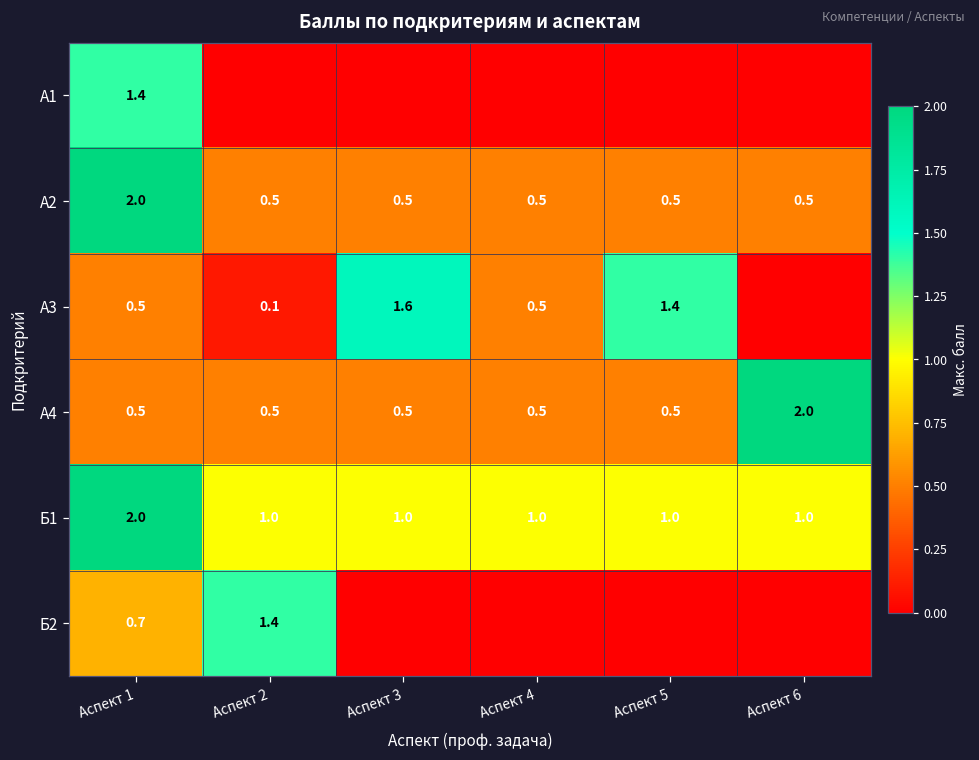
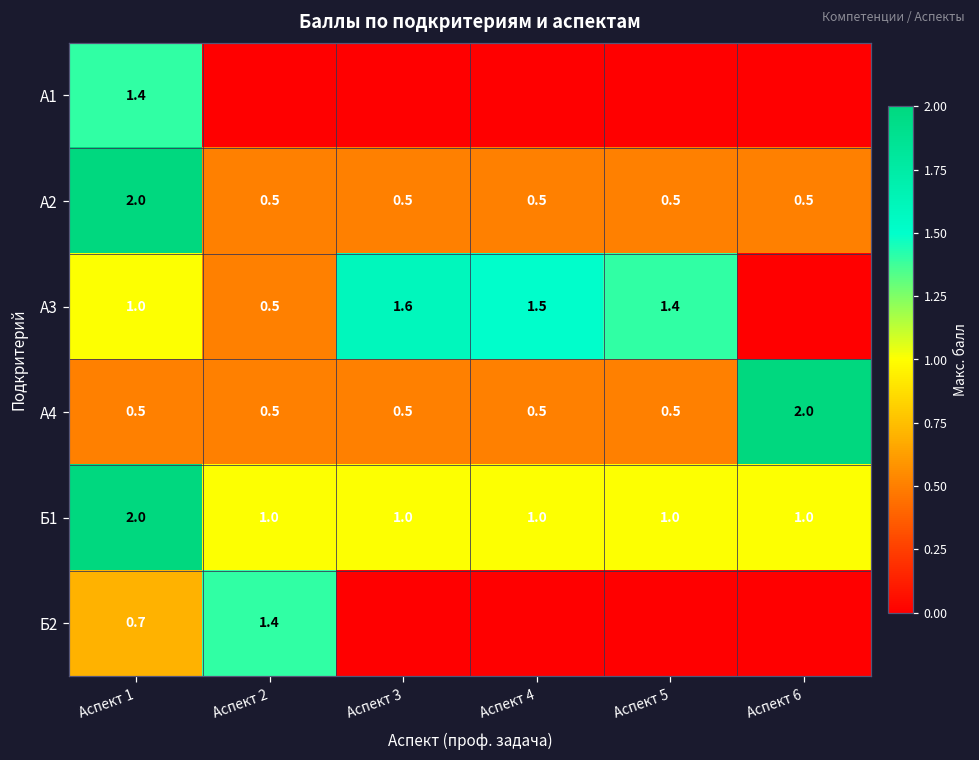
А3, Аспект 1: 0.5 -> 1.0
А3, Аспект 2: 0.1 -> 0.5
А3, Аспект 4: 0.5 -> 1.5
